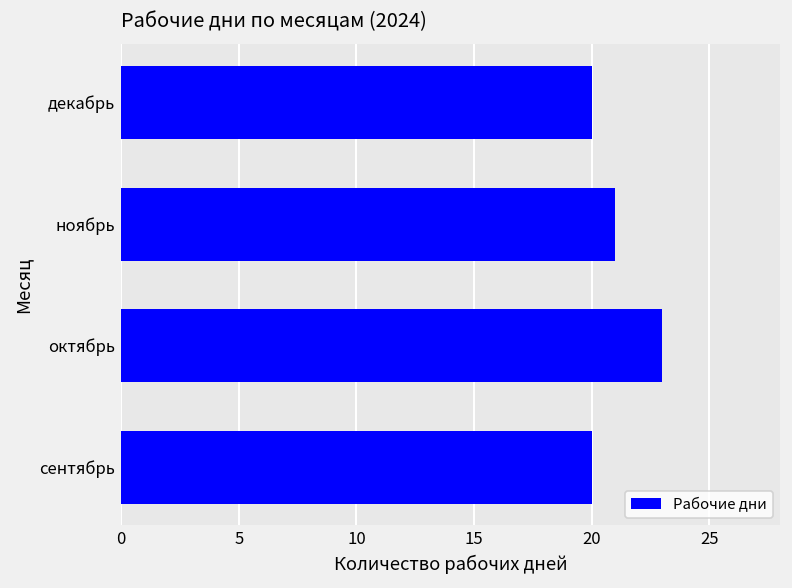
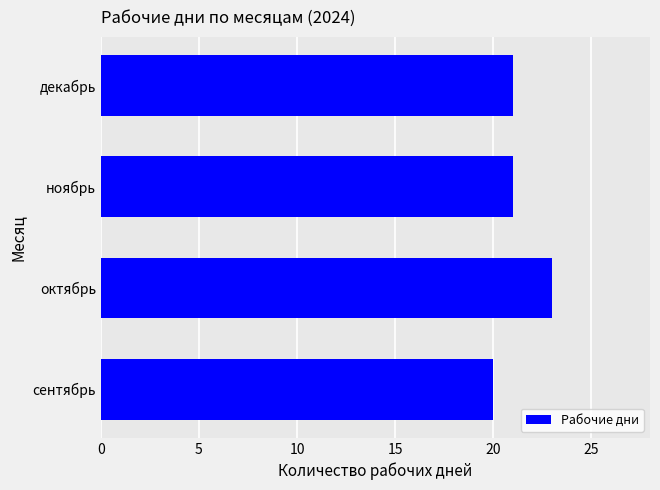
декабрь: 20 -> 21
